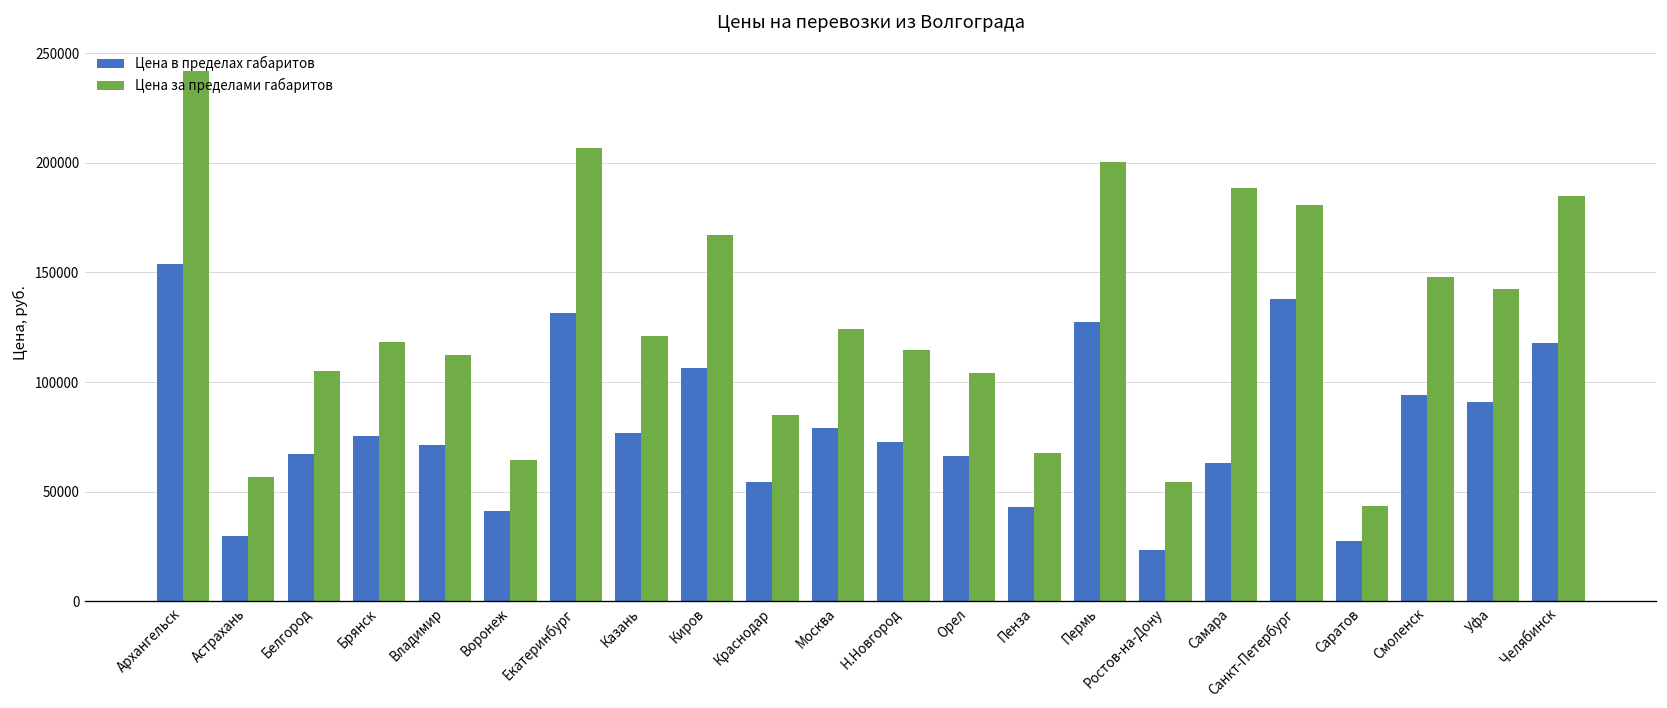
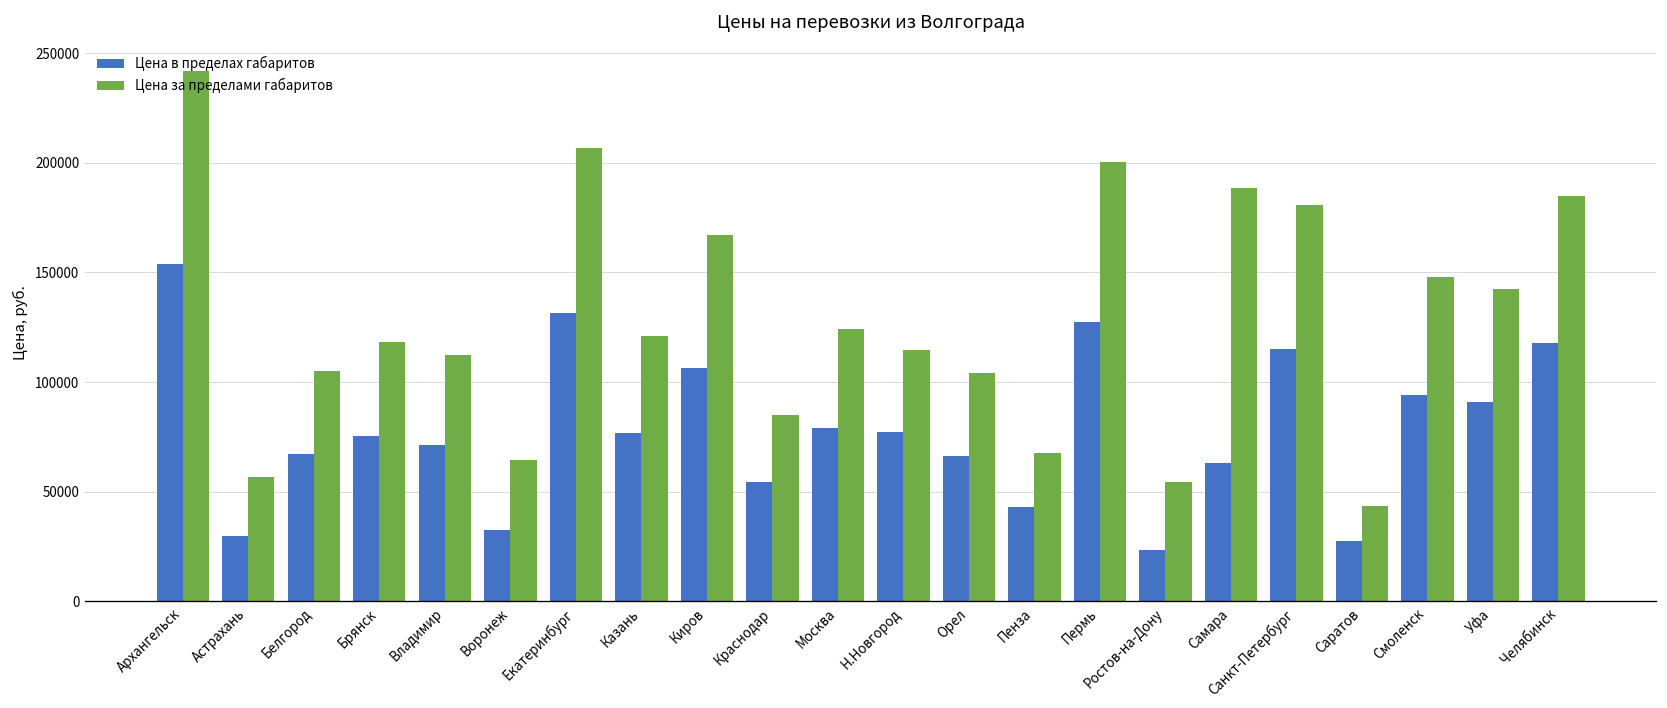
Цена в пределах габаритов, Воронеж: 41000 -> 33000
Цена в пределах габаритов, Н.Новгород: 73000 -> 77000
Цена в пределах габаритов, Санкт-Петербург: 138000 -> 115000
